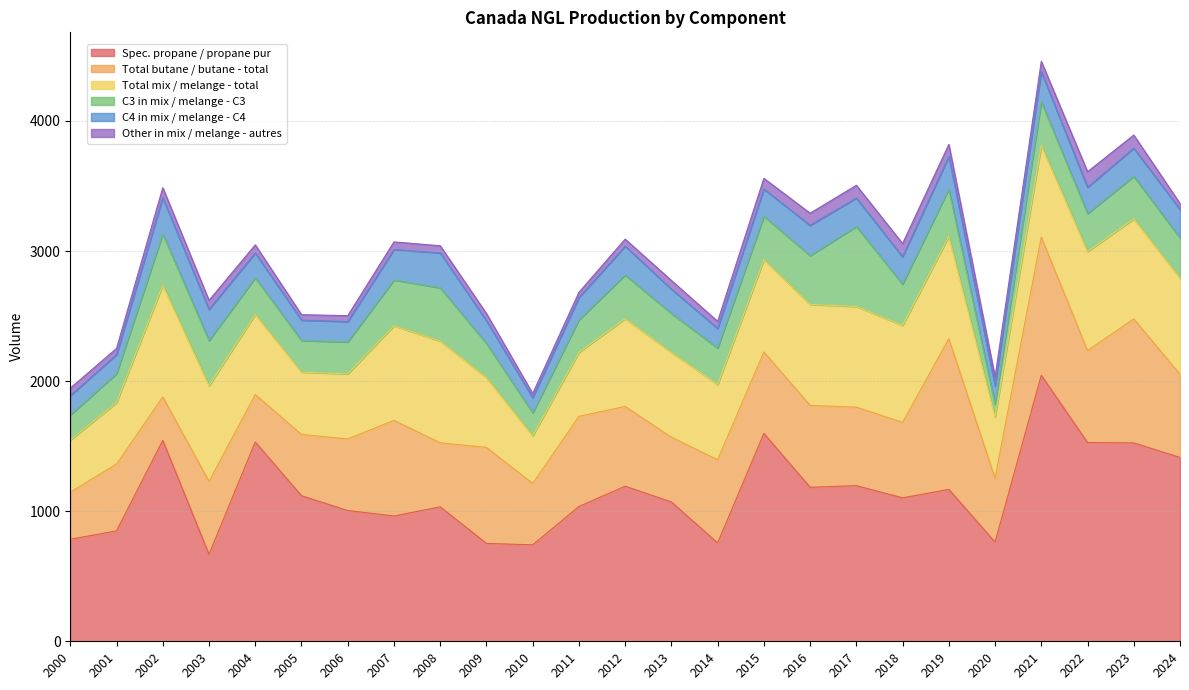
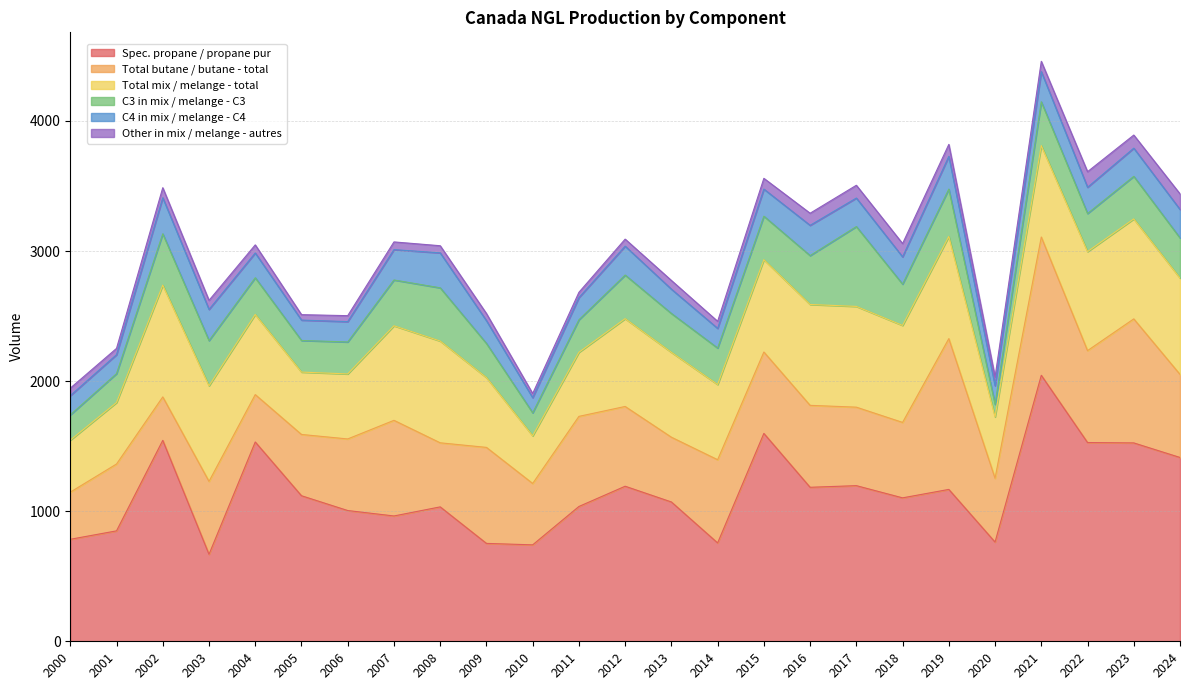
Other in mix / melange - autres, 2024: 50 -> 120
